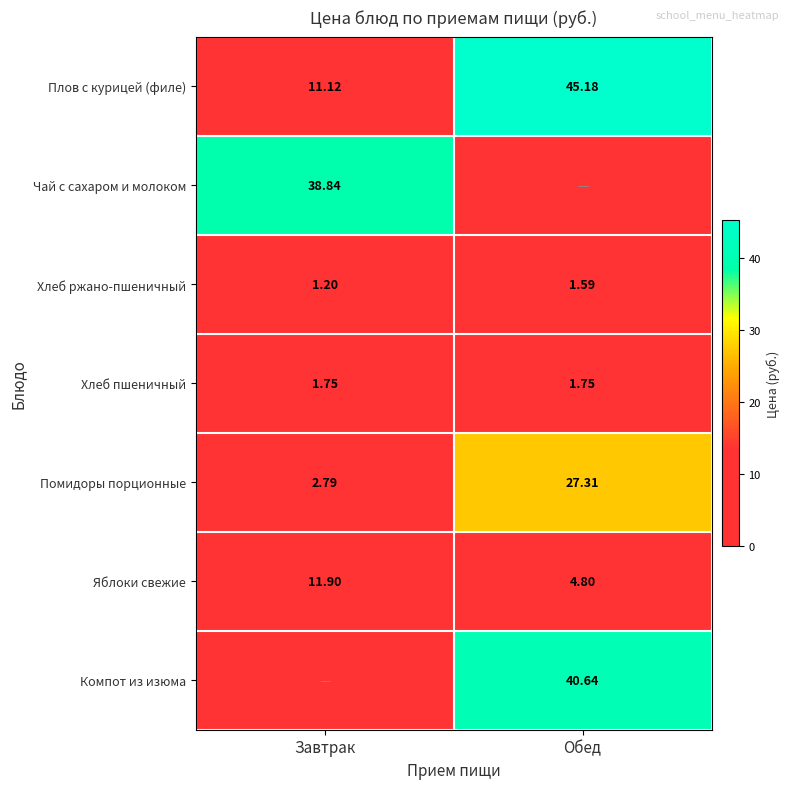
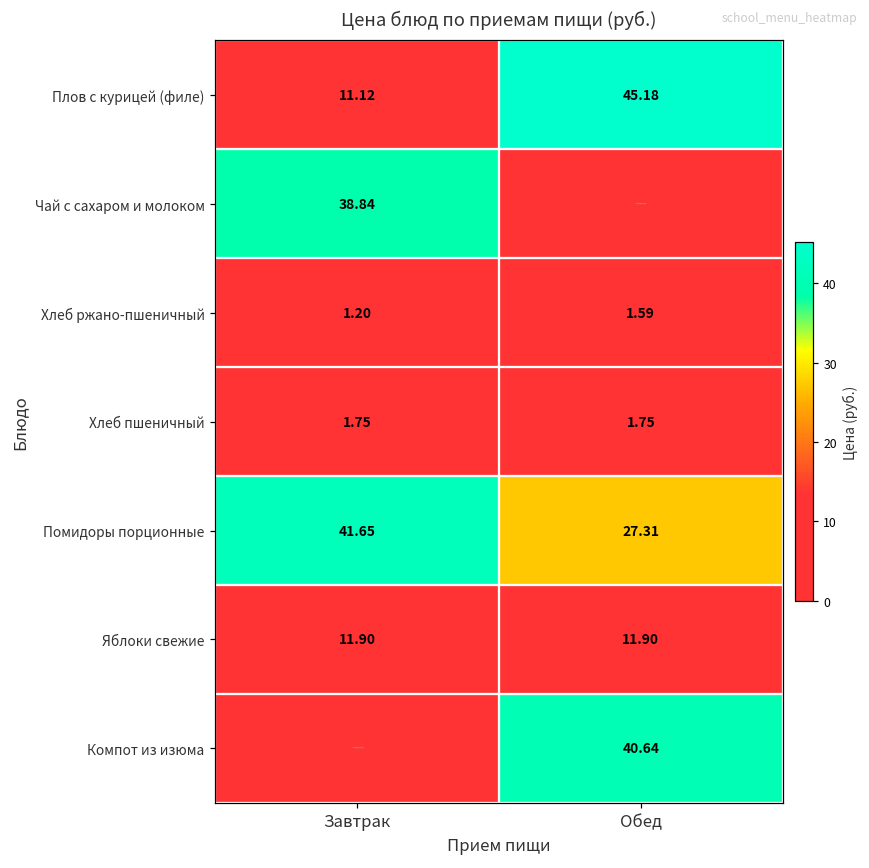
Помидоры порционные, Завтрак: 2.79 -> 41.65
Яблоки свежие, Обед: 4.80 -> 11.90
